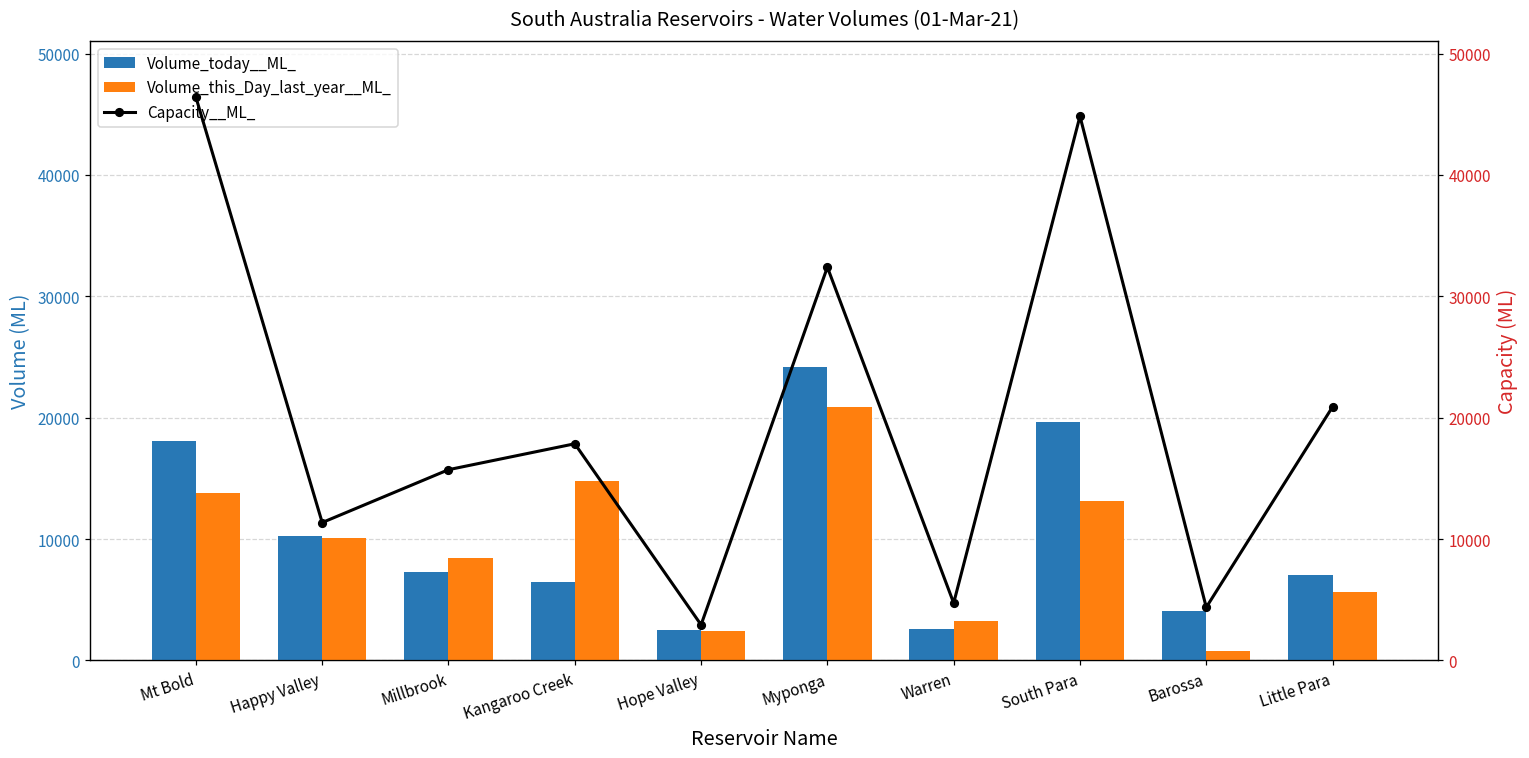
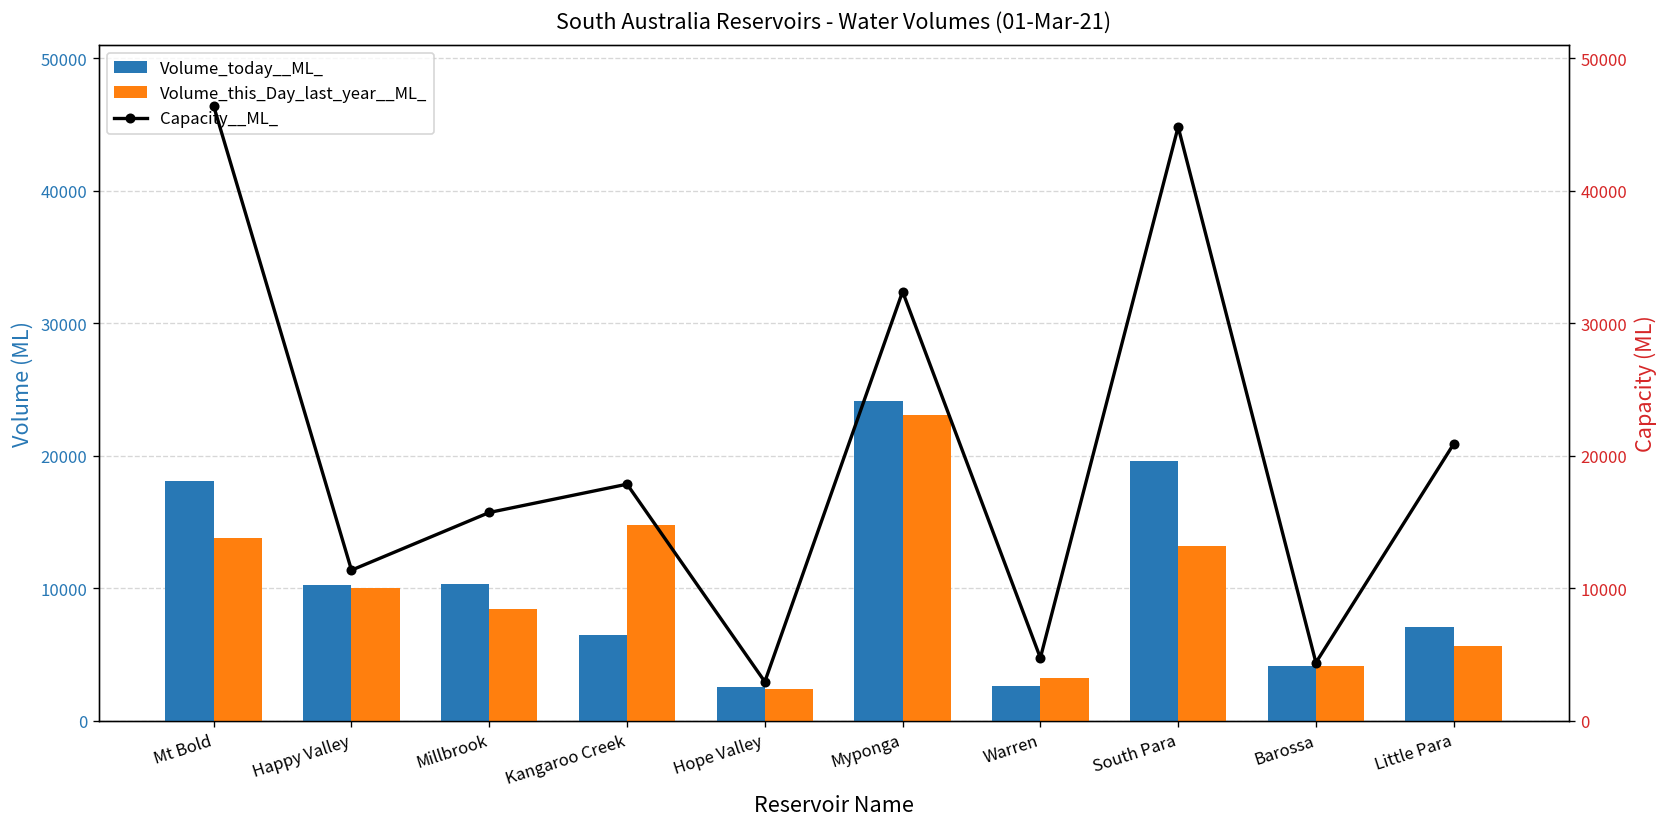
Volume_today__ML_, Millbrook: 7300 -> 10300
Volume_this_Day_last_year__ML_, Myponga: 20800 -> 23000
Volume_this_Day_last_year__ML_, Barossa: 700 -> 4100
